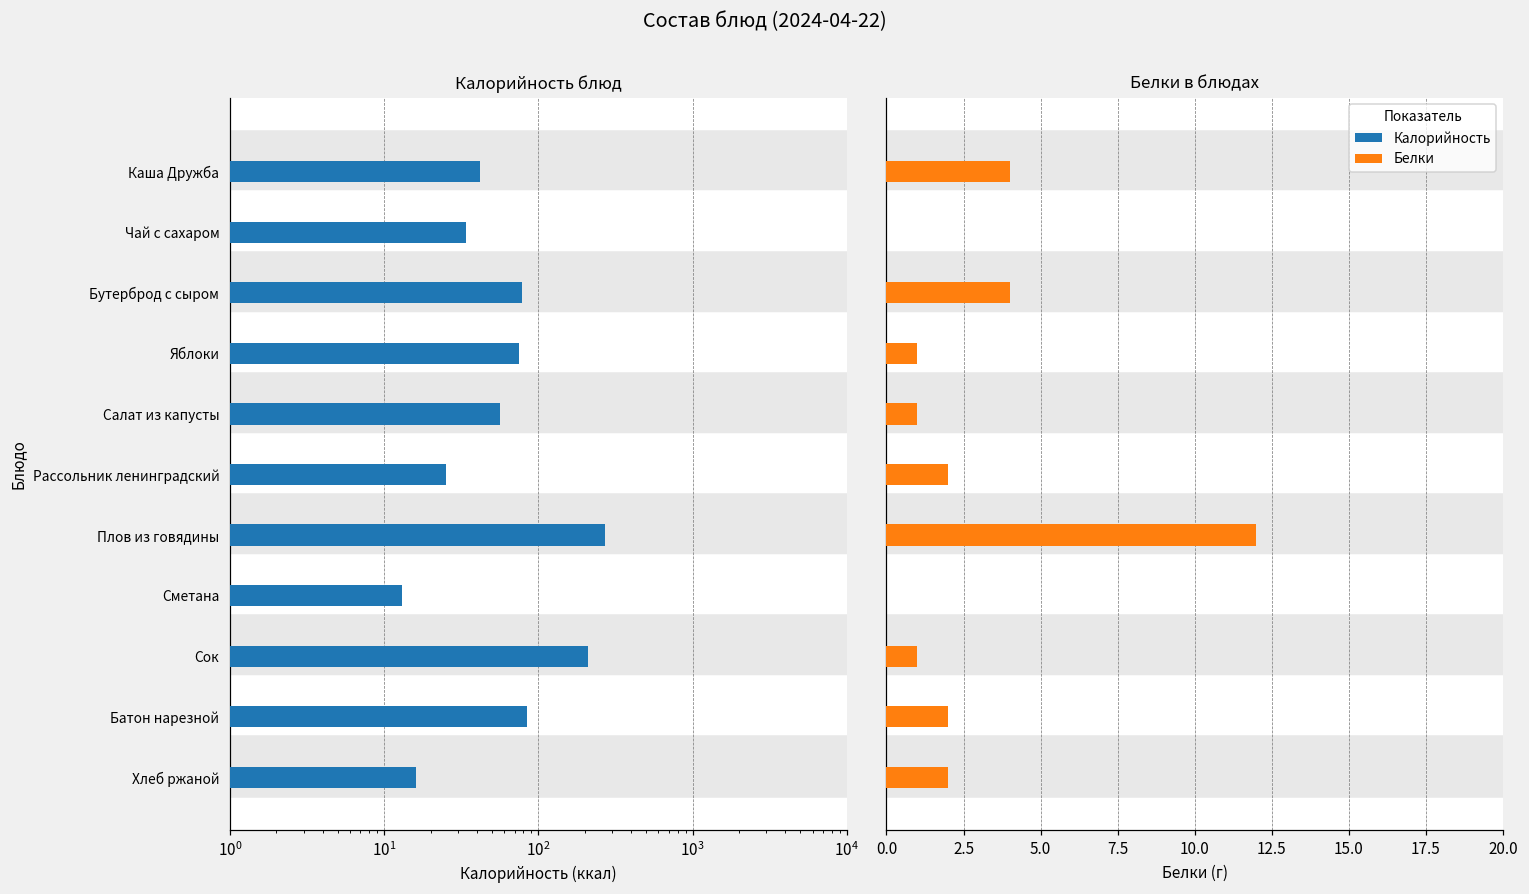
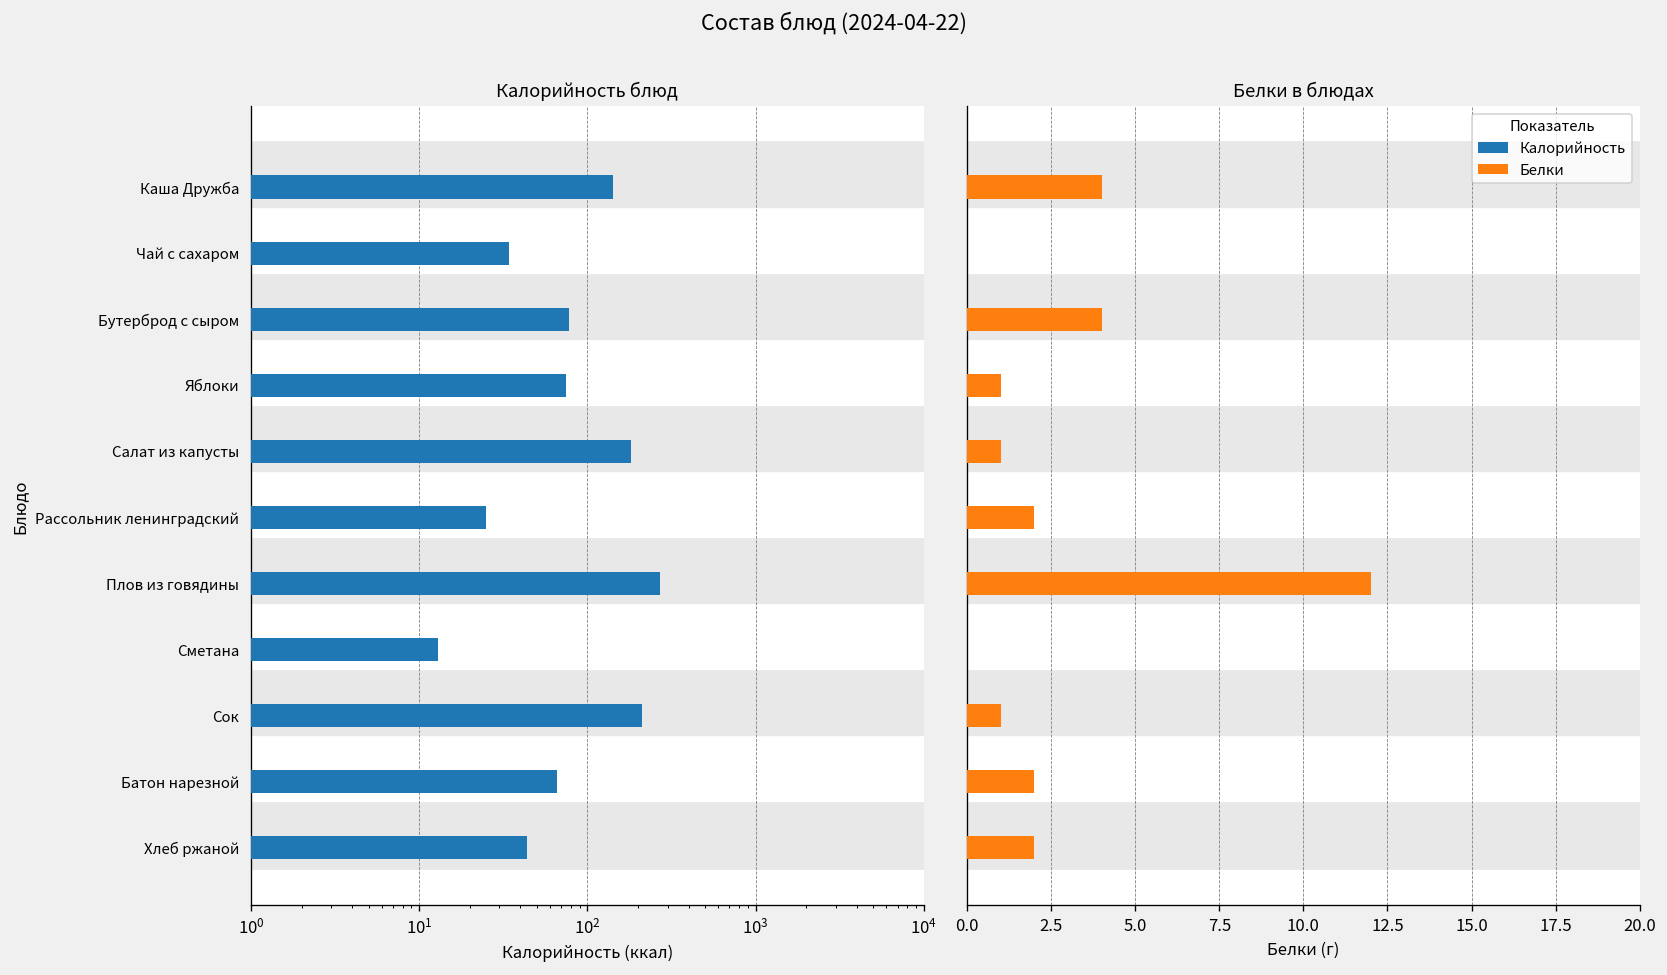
Калорийность блюд, Каша Дружба: 42 -> 140
Калорийность блюд, Салат из капусты: 56 -> 180
Калорийность блюд, Батон нарезной: 80 -> 70
Калорийность блюд, Хлеб ржаной: 16 -> 44
